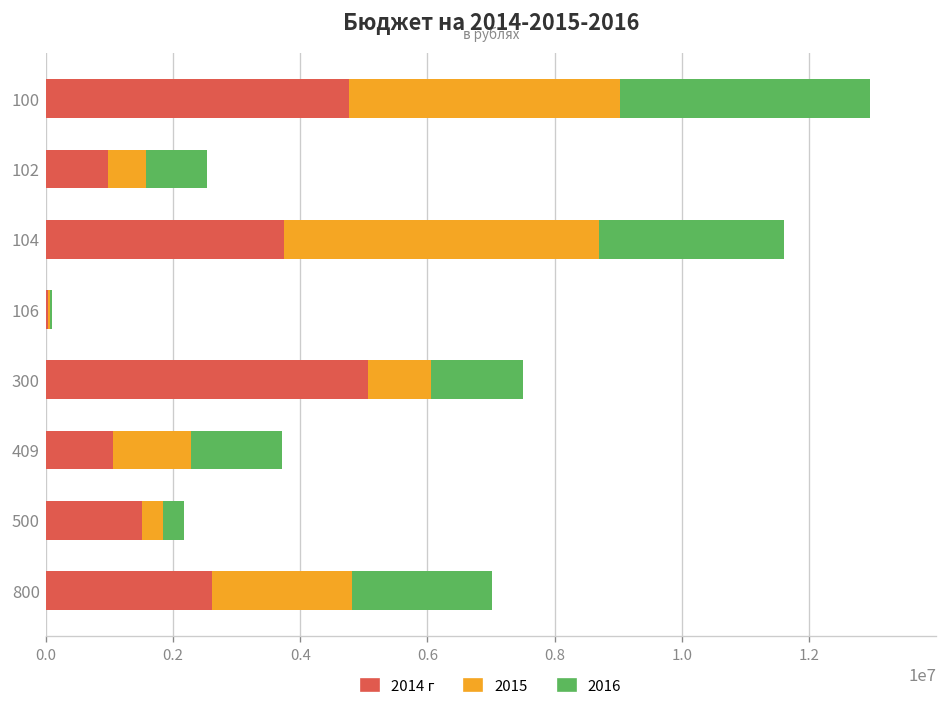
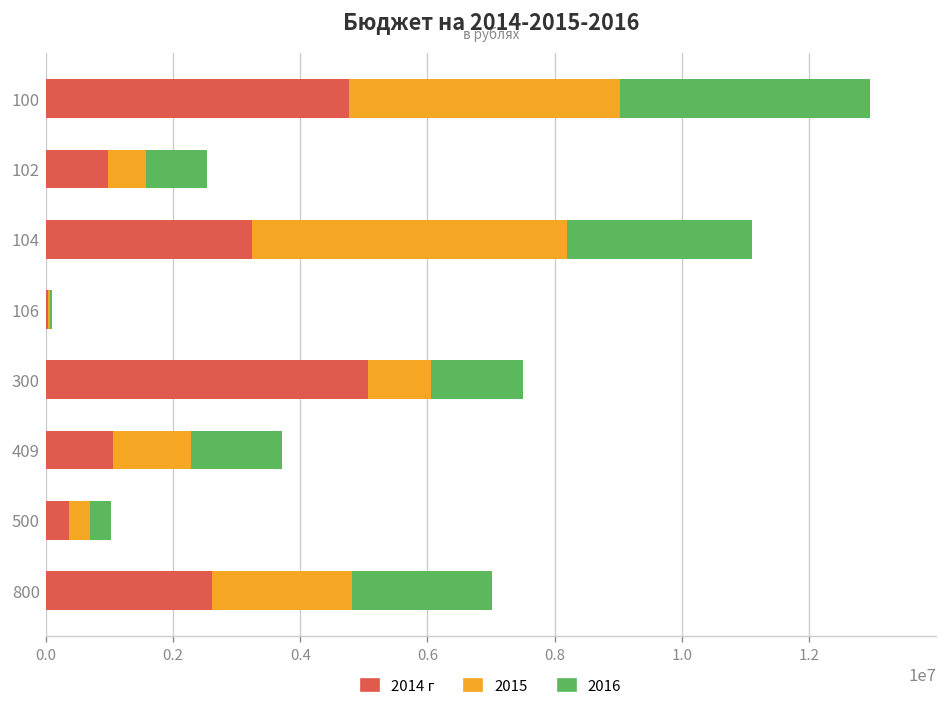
2014 г, 104: 3800000 -> 3200000
2014 г, 500: 1500000 -> 400000
